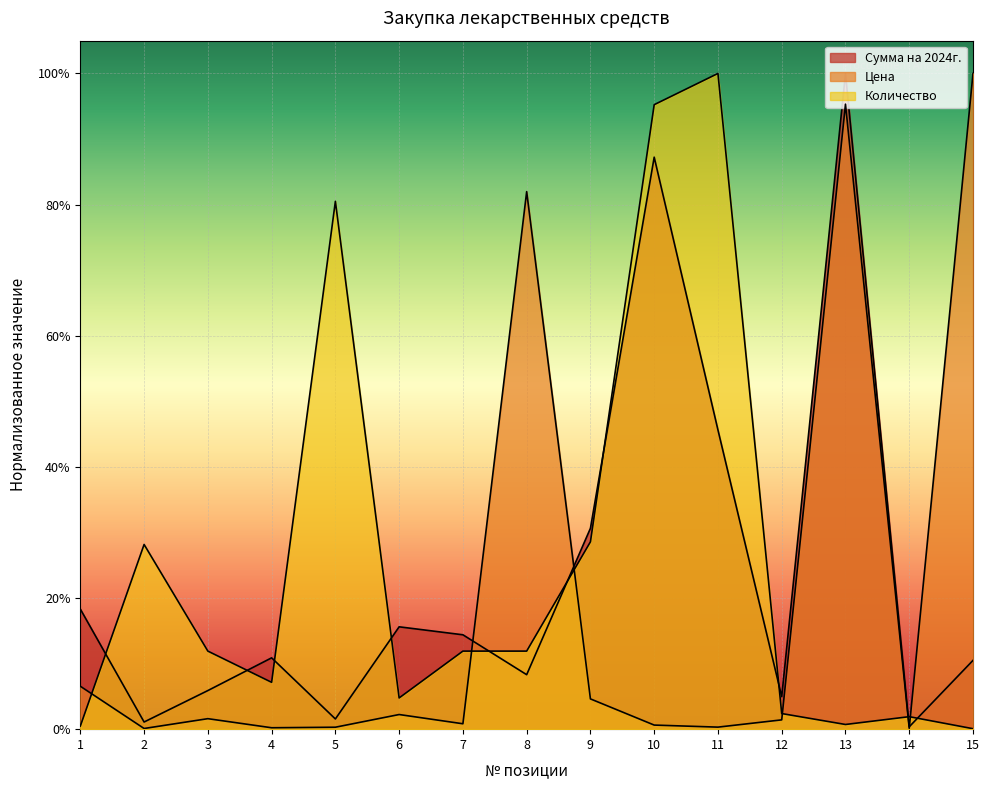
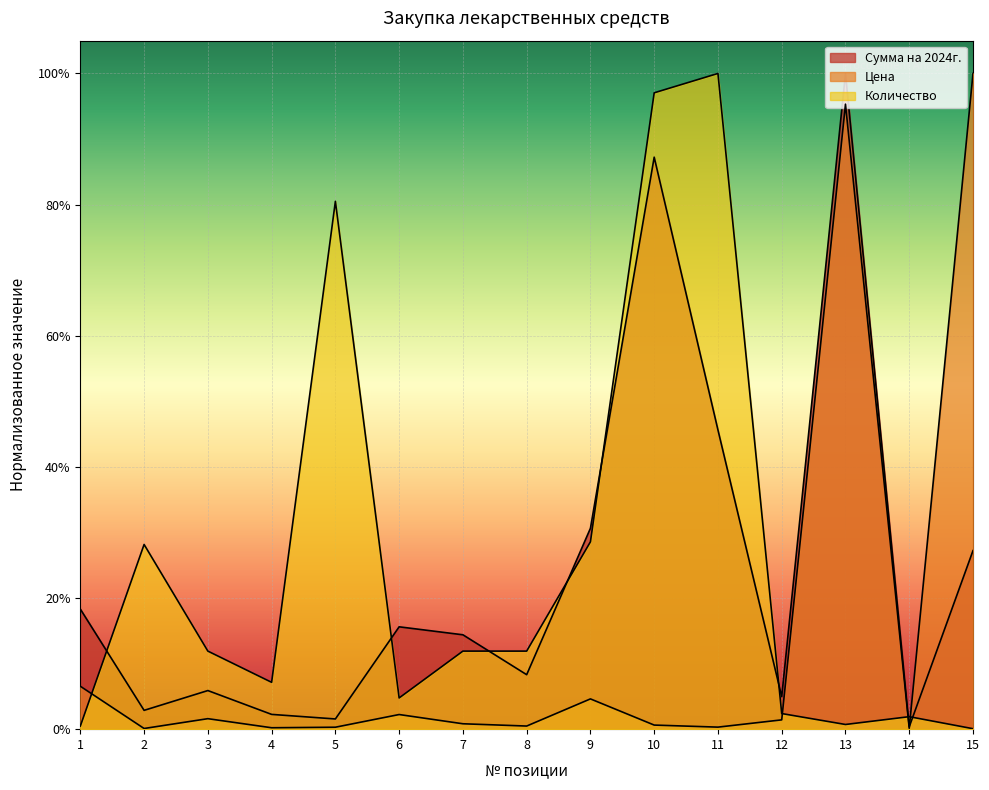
Сумма на 2024г., 2: 1% -> 3%
Сумма на 2024г., 4: 11% -> 2%
Цена, 8: 82% -> 0%
Количество, 10: 95% -> 97%
Сумма на 2024г., 15: 10% -> 27%
